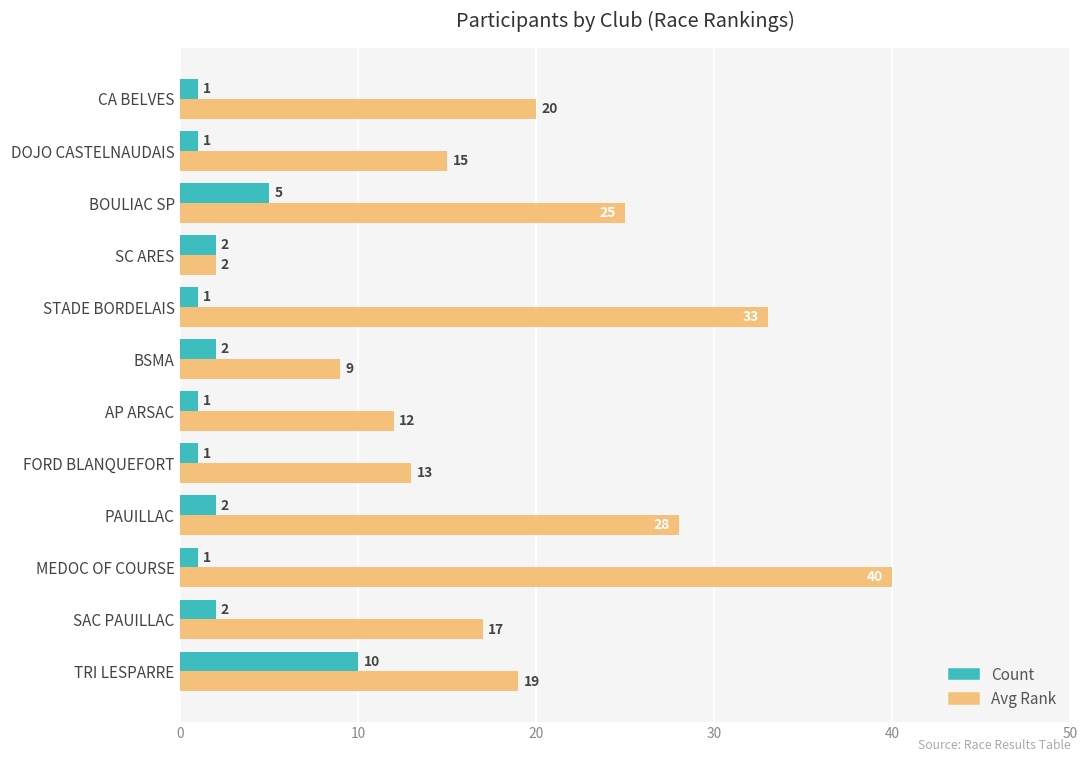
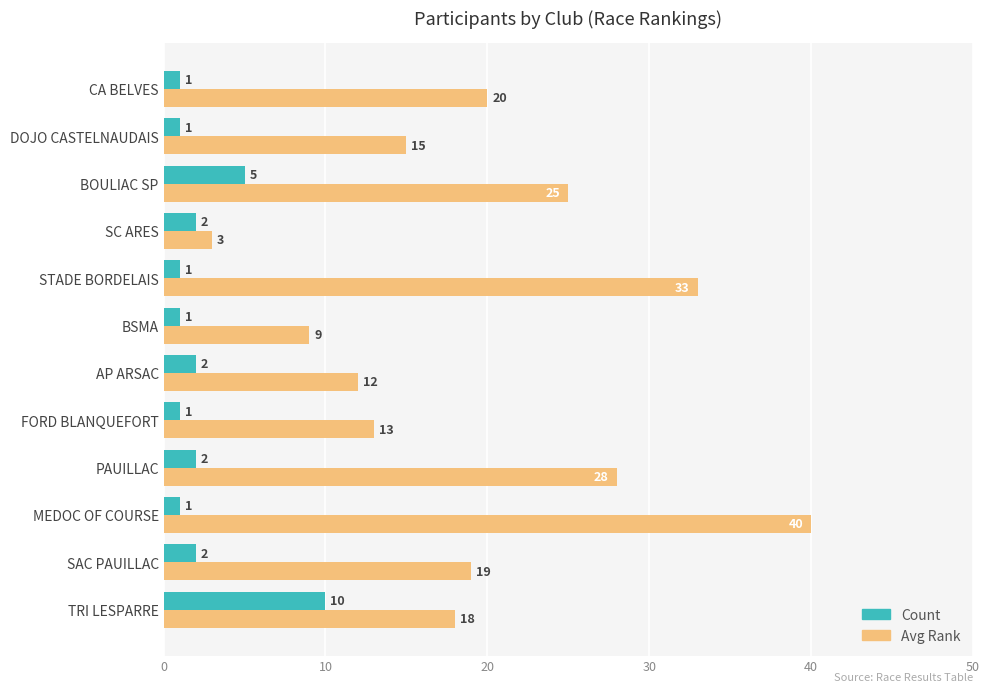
Avg Rank, SC ARES: 2 -> 3
Count, BSMA: 2 -> 1
Count, AP ARSAC: 1 -> 2
Avg Rank, SAC PAUILLAC: 17 -> 19
Avg Rank, TRI LESPARRE: 19 -> 18
